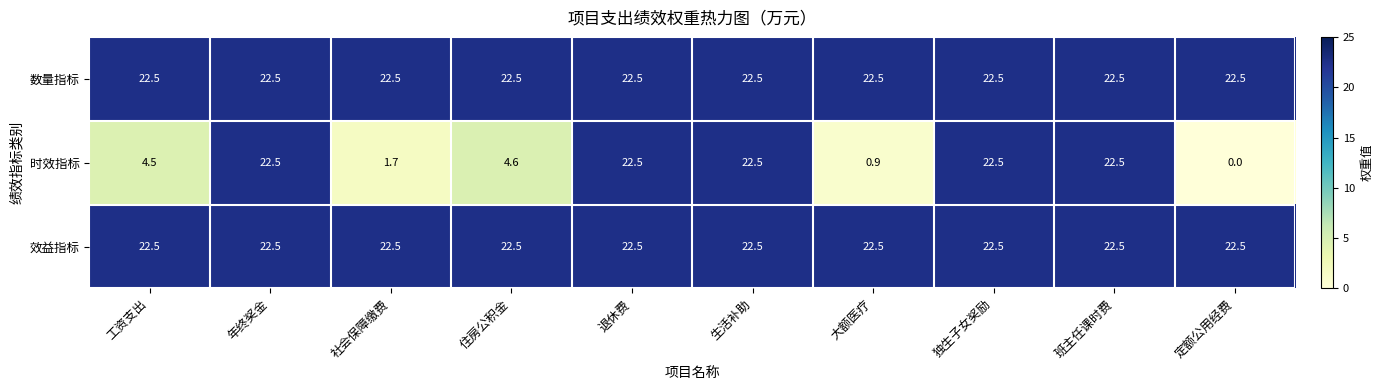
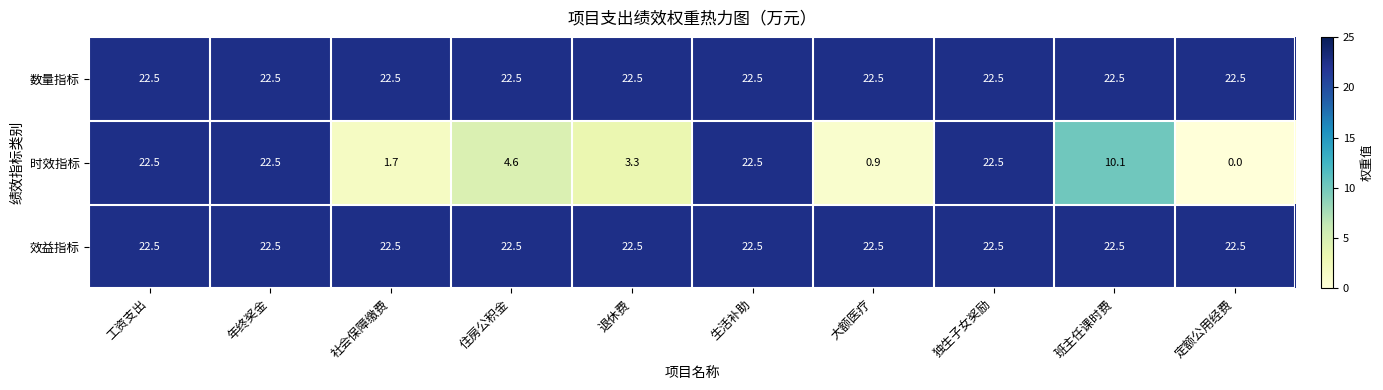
时效指标, 工资支出: 4.5 -> 22.5
时效指标, 退休费: 22.5 -> 3.3
时效指标, 班主任课时费: 22.5 -> 10.1
